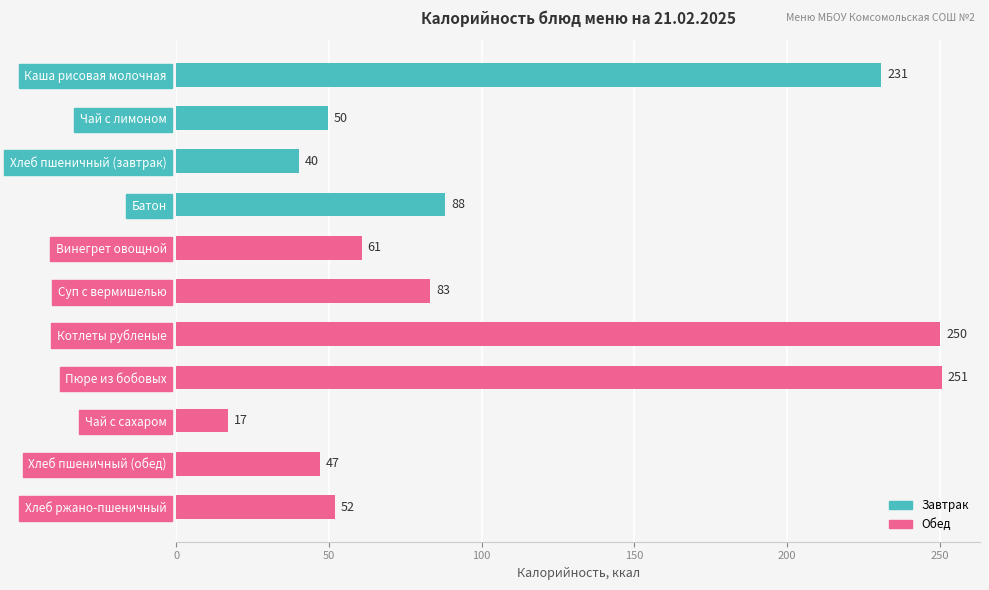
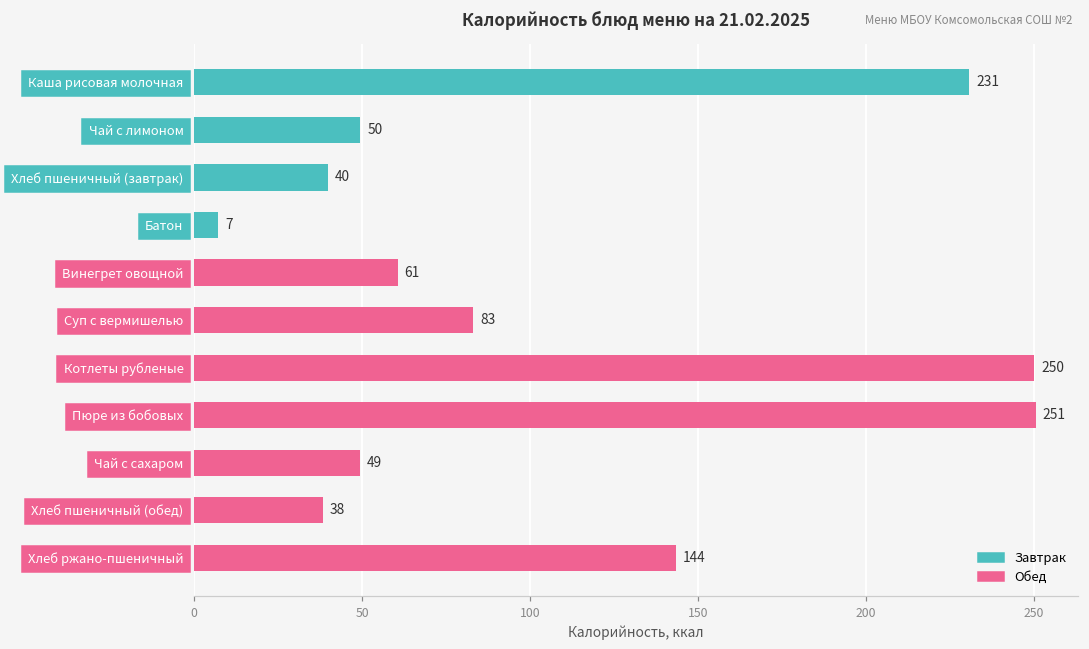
Батон: 88 -> 7
Чай с сахаром: 17 -> 49
Хлеб пшеничный (обед): 47 -> 38
Хлеб ржано-пшеничный: 52 -> 144
